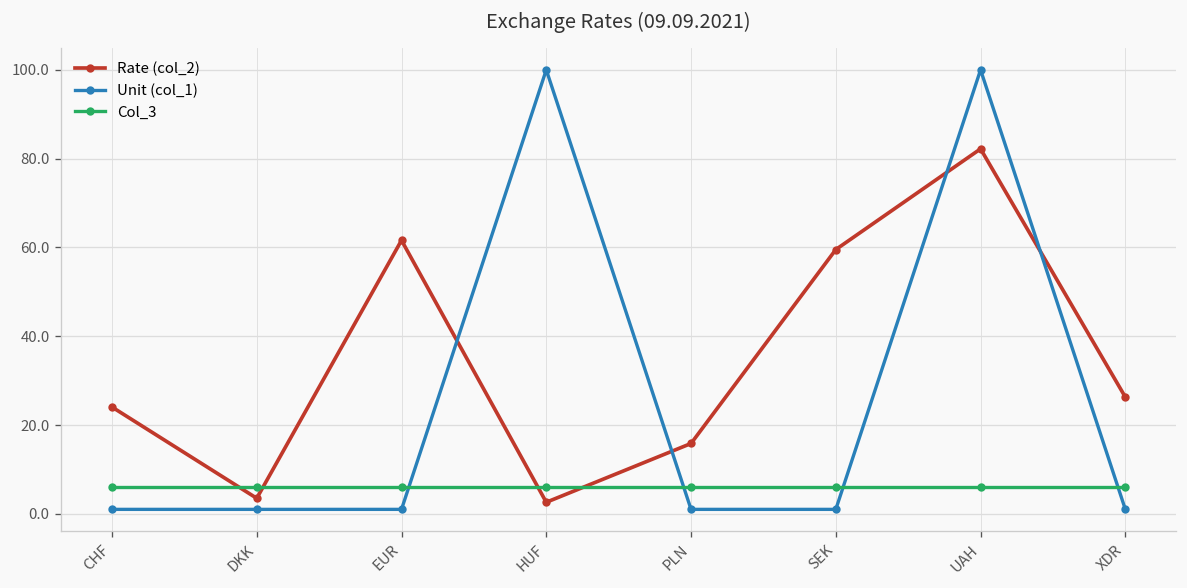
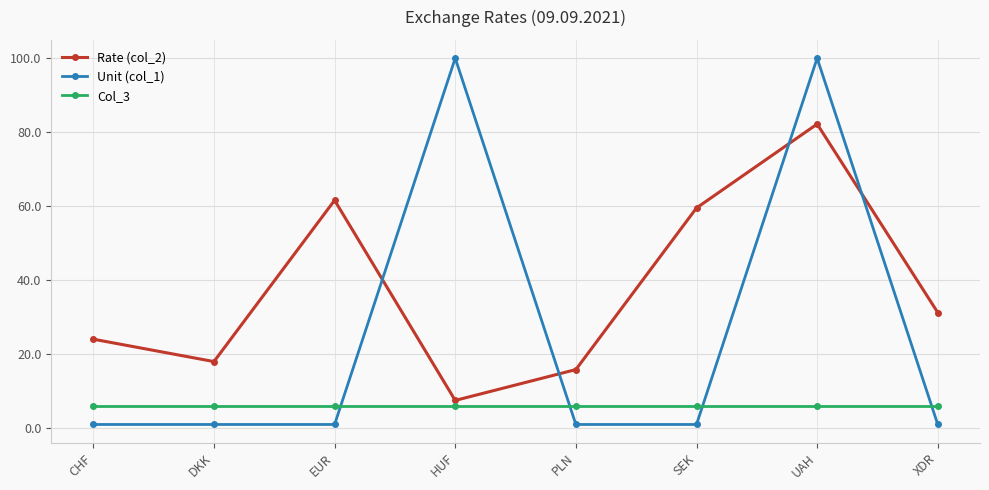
Rate (col_2), DKK: 4 -> 18
Rate (col_2), HUF: 3 -> 8
Rate (col_2), XDR: 26 -> 31
